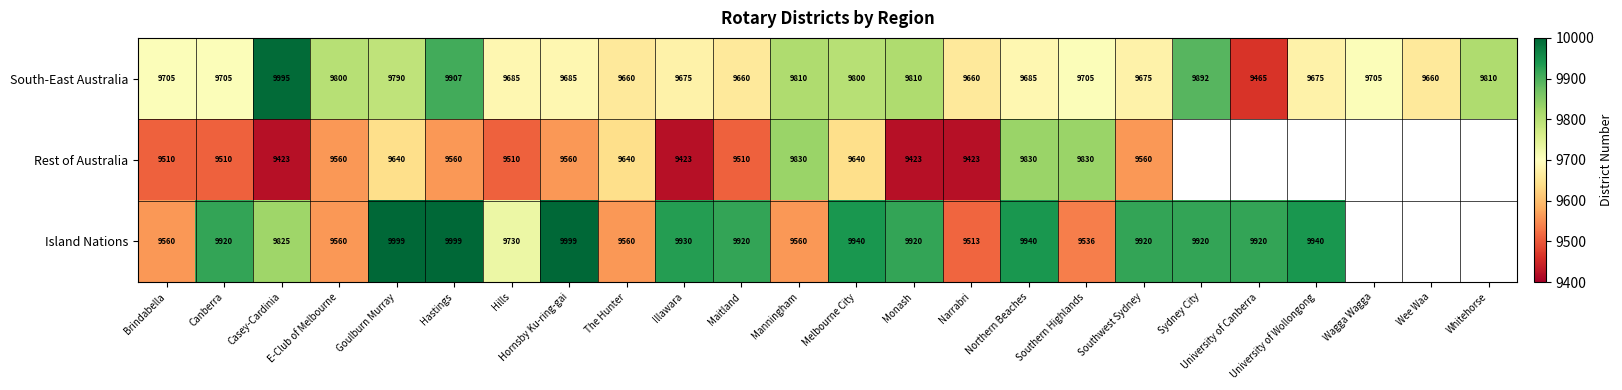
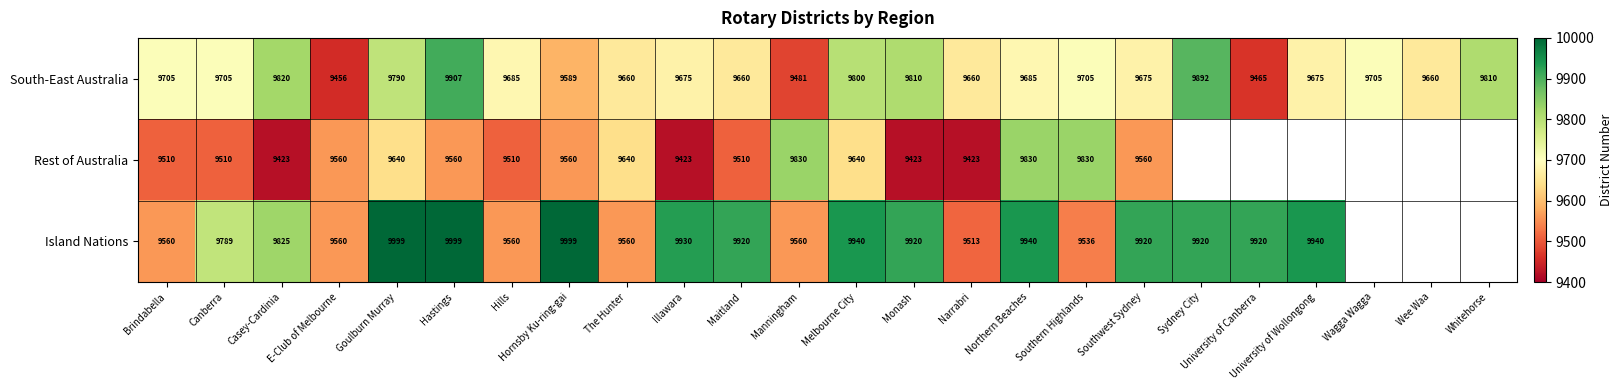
South-East Australia, Casey-Cardinia: 9995 -> 9820
South-East Australia, E-Club of Melbourne: 9800 -> 9456
South-East Australia, Hornsby Ku-ring-gai: 9685 -> 9589
South-East Australia, Manningham: 9810 -> 9481
Island Nations, Canberra: 9920 -> 9789
Island Nations, Hills: 9730 -> 9560
